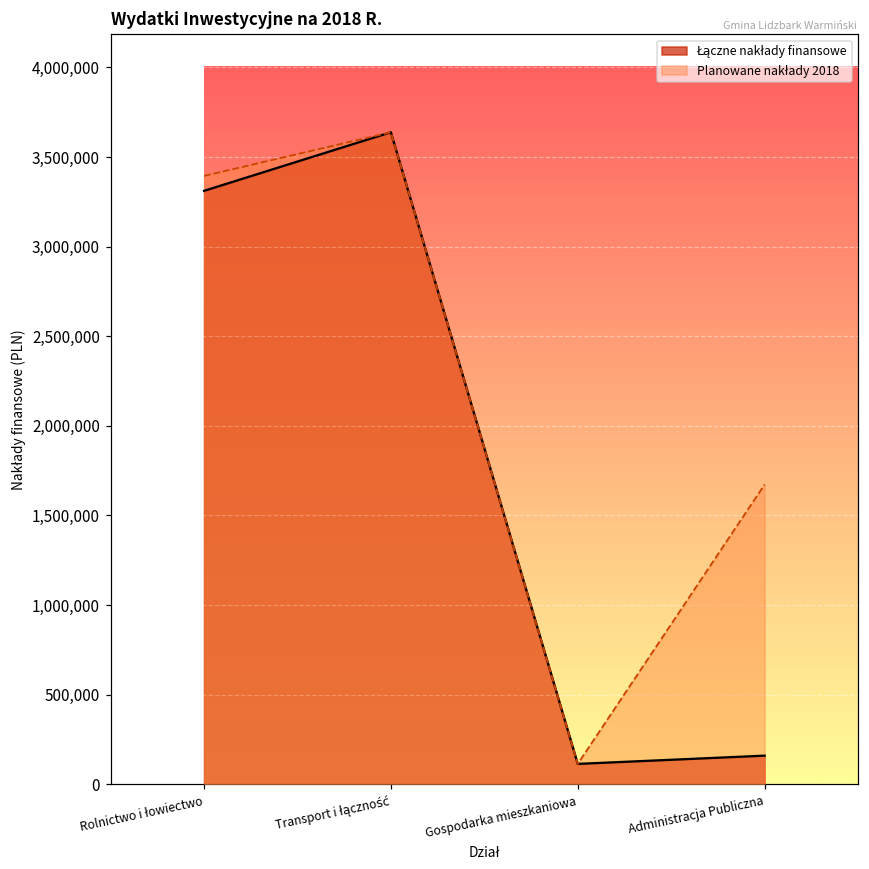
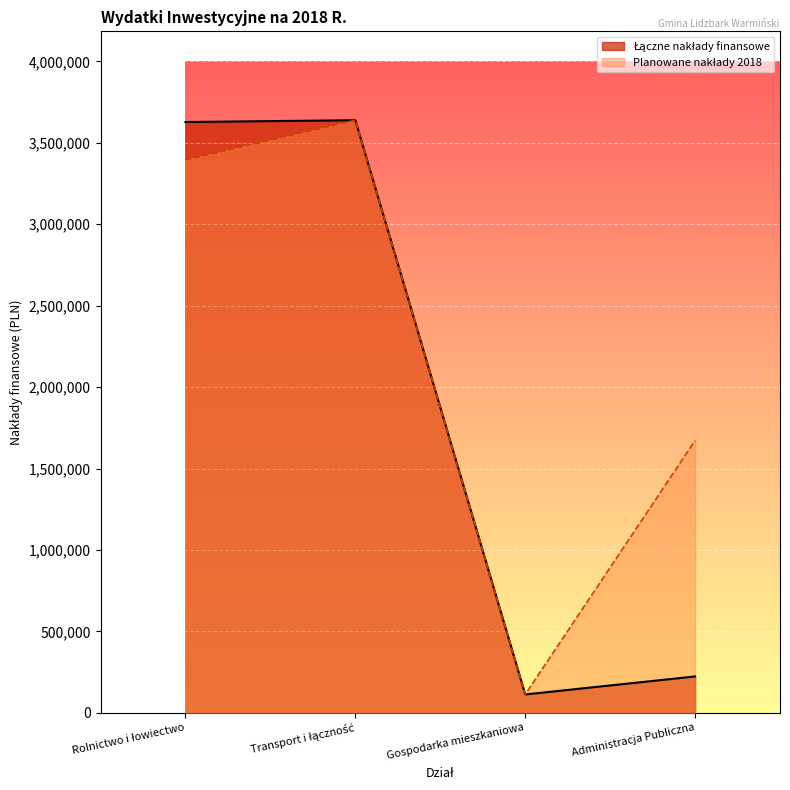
Łączne nakłady finansowe, Rolnictwo i łowiectwo: 3,310,000 -> 3,630,000
Łączne nakłady finansowe, Administracja Publiczna: 160,000 -> 220,000
